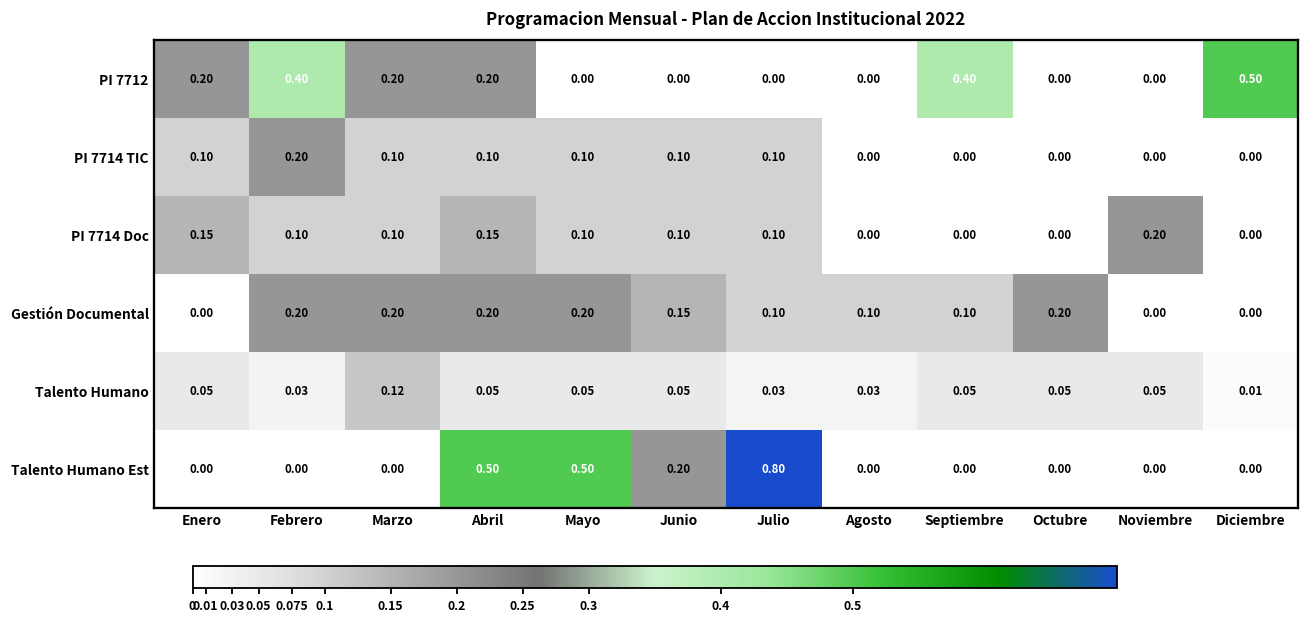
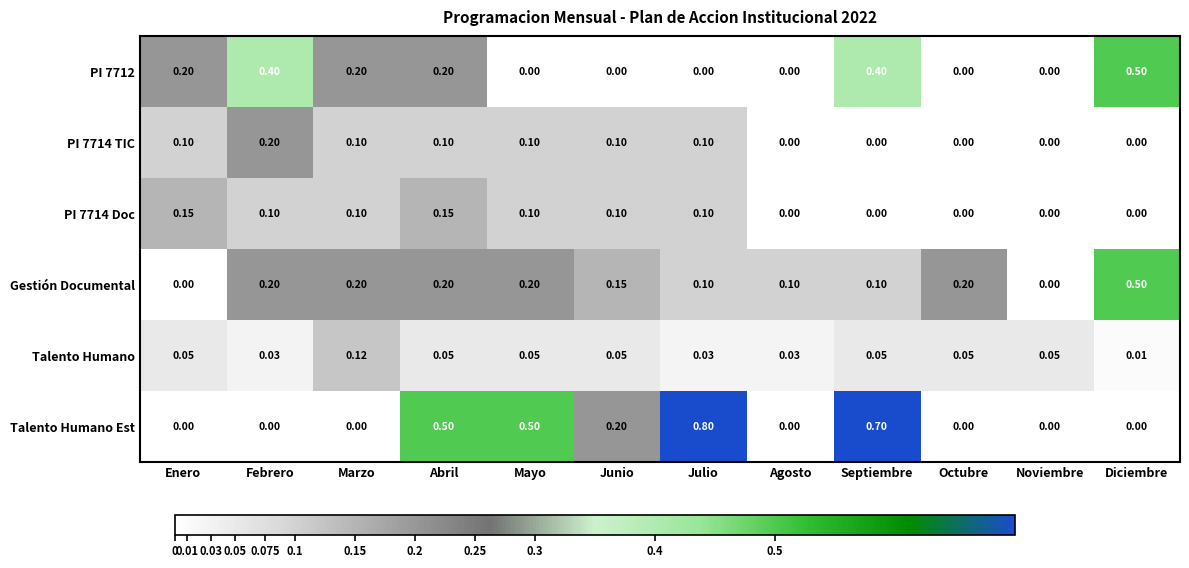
PI 7714 Doc, Noviembre: 0.20 -> 0.00
Gestión Documental, Diciembre: 0.00 -> 0.50
Talento Humano Est, Septiembre: 0.00 -> 0.70
